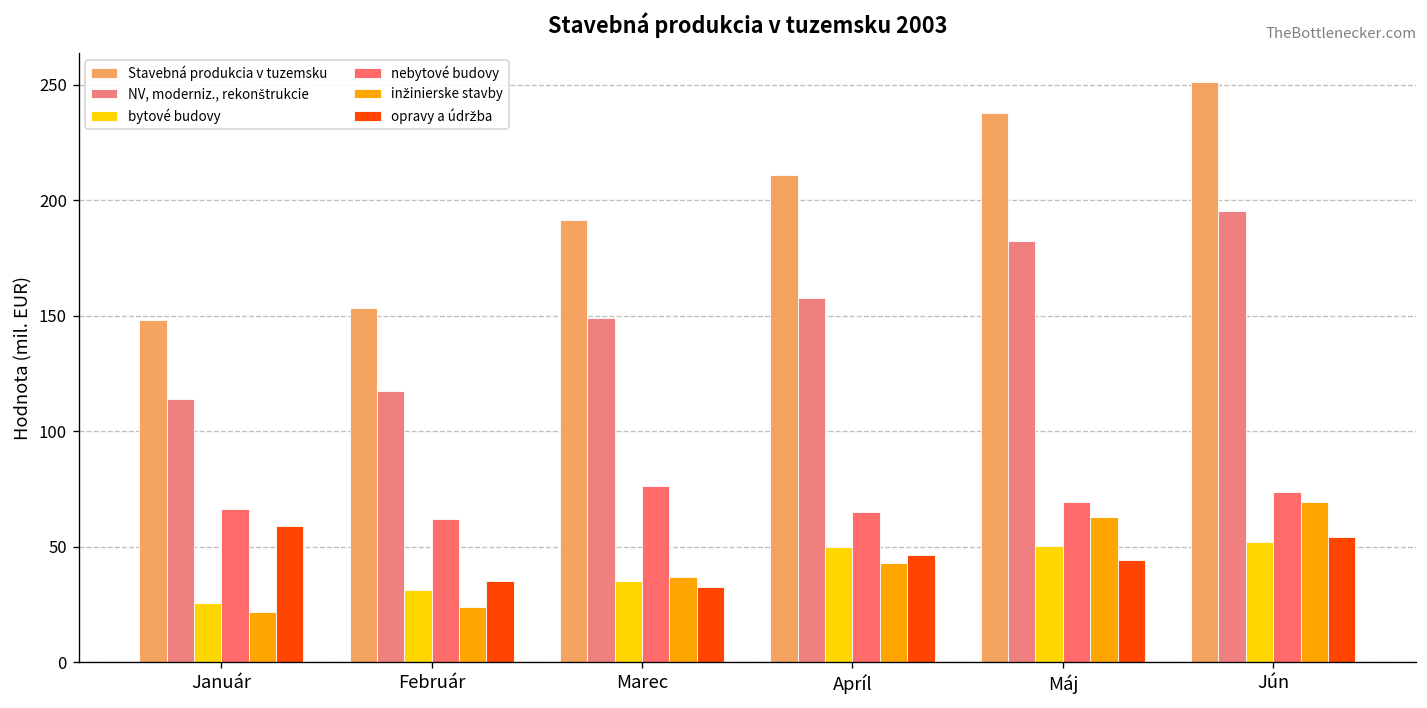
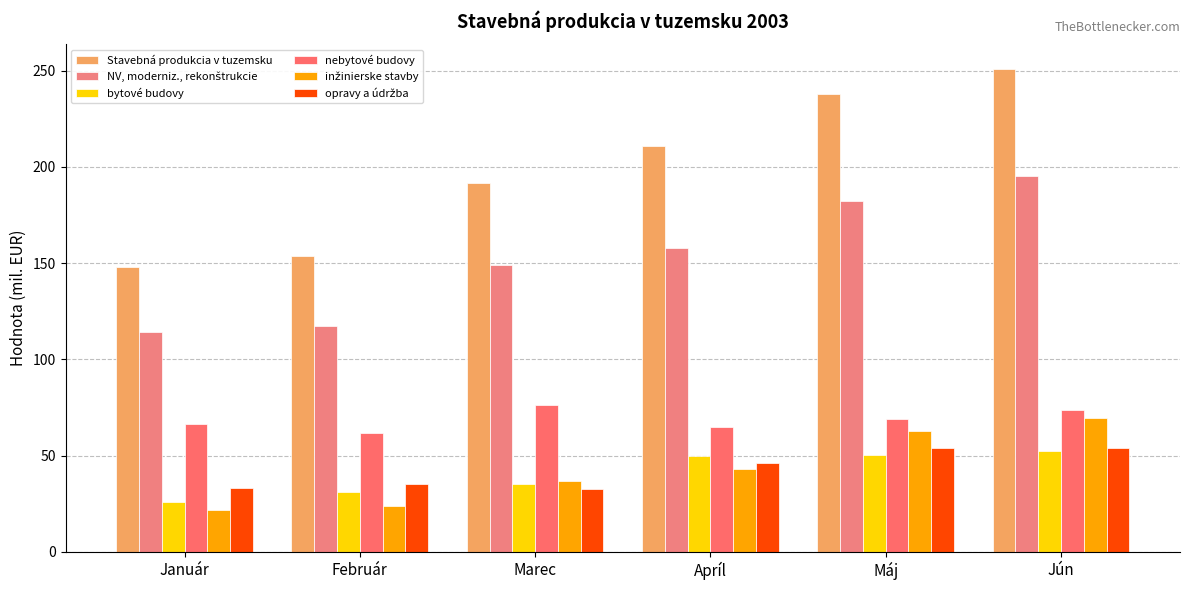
opravy a údržba, Január: 59 -> 33
opravy a údržba, Máj: 44 -> 54
